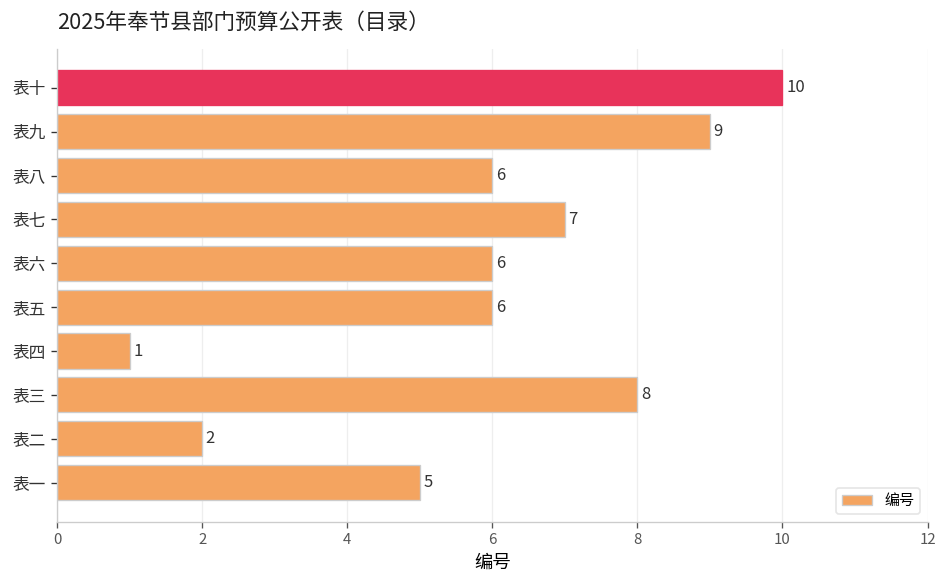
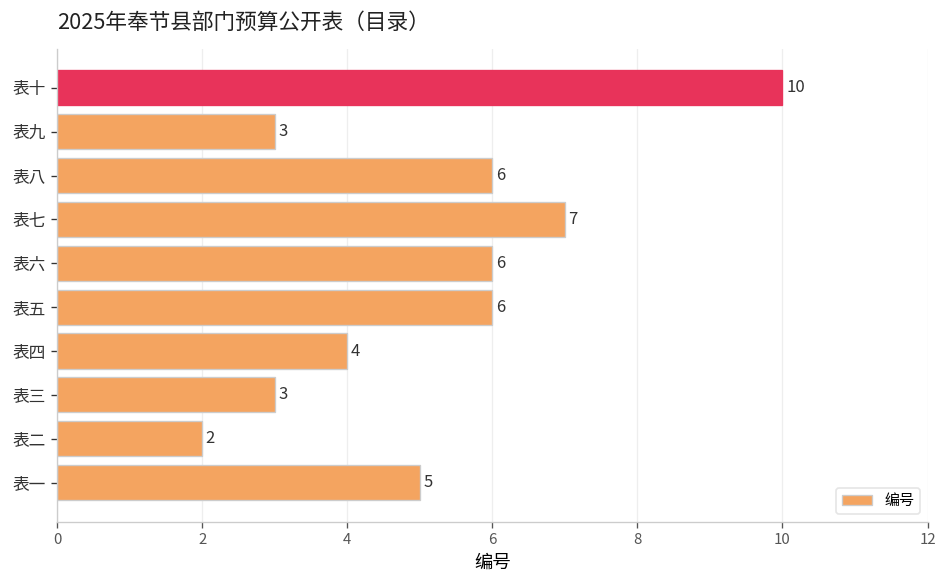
表九: 9 -> 3
表四: 1 -> 4
表三: 8 -> 3
